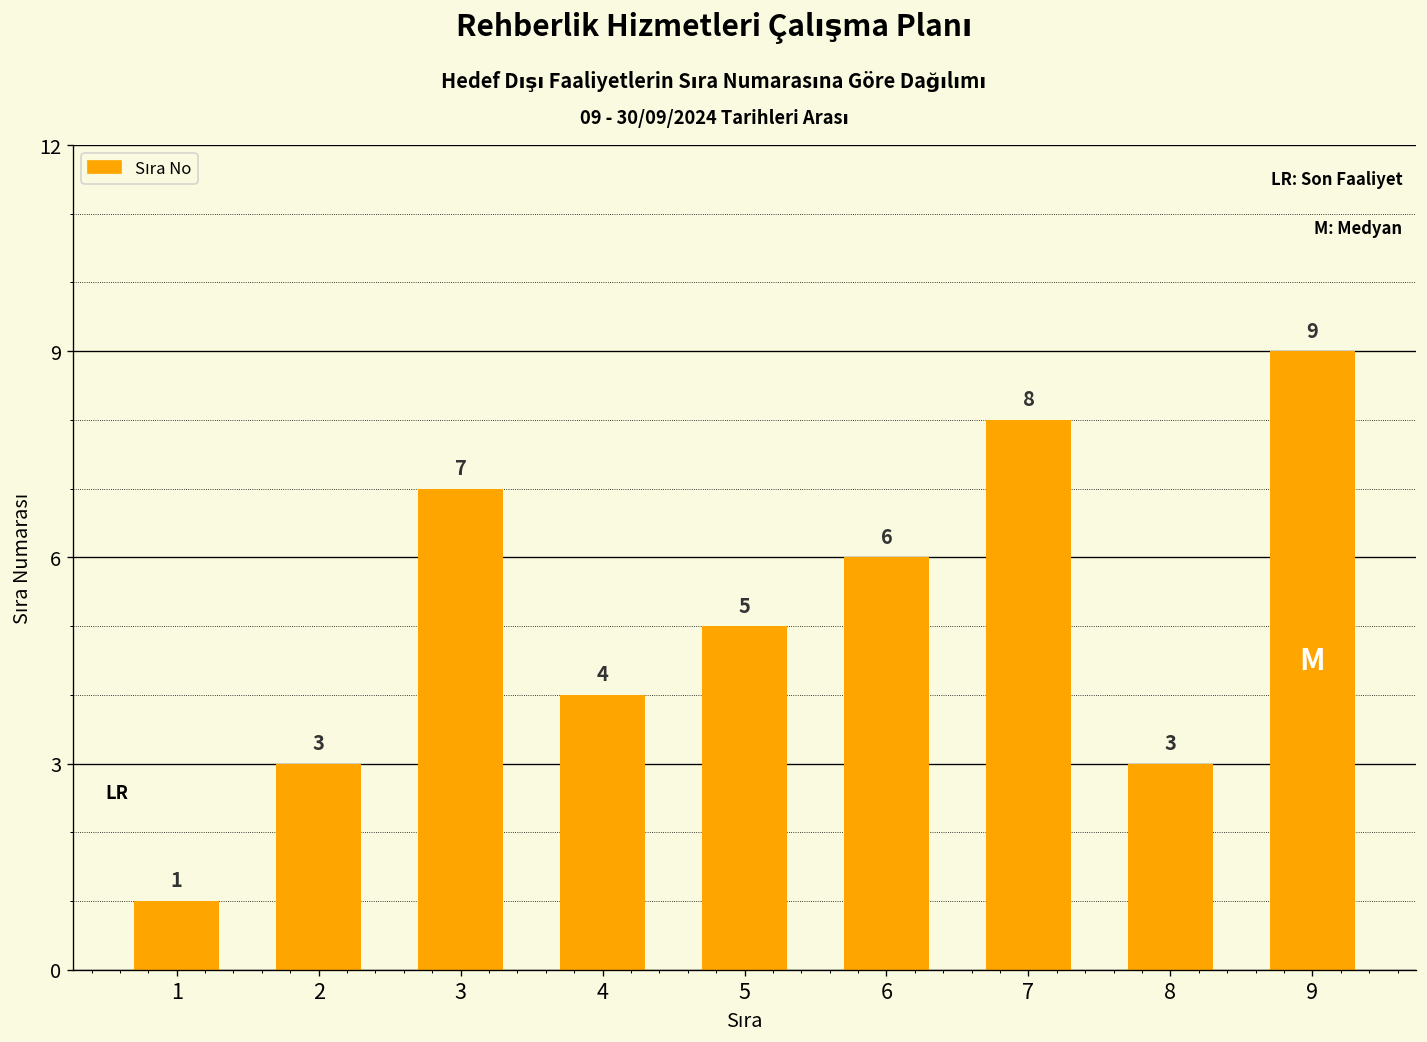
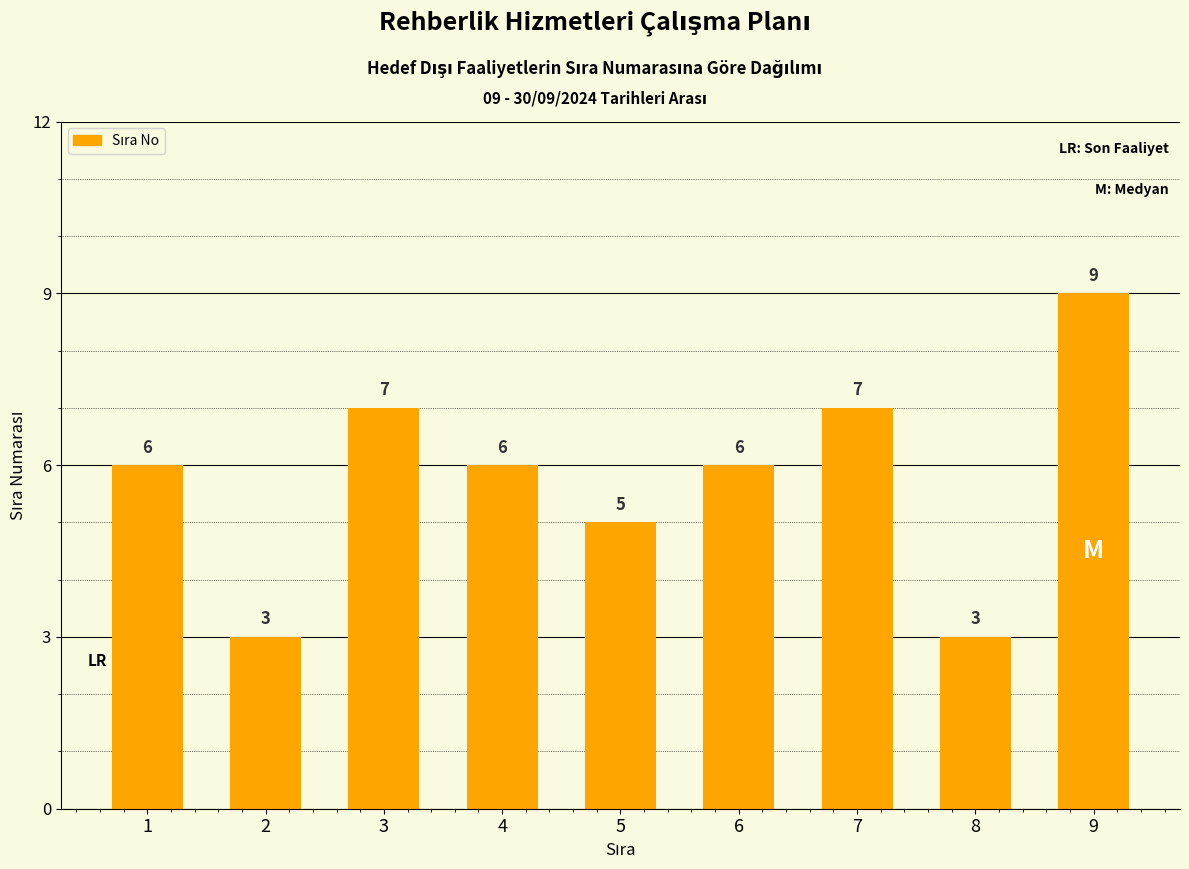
1: 1 -> 6
4: 4 -> 6
7: 8 -> 7
